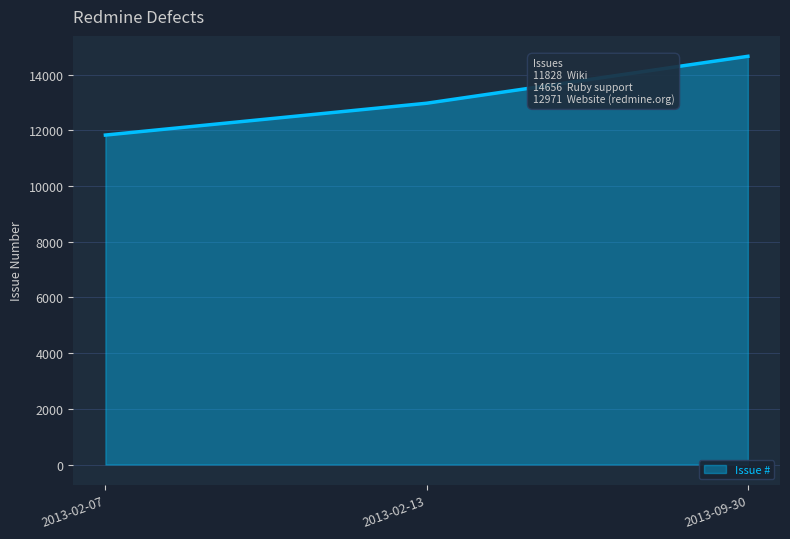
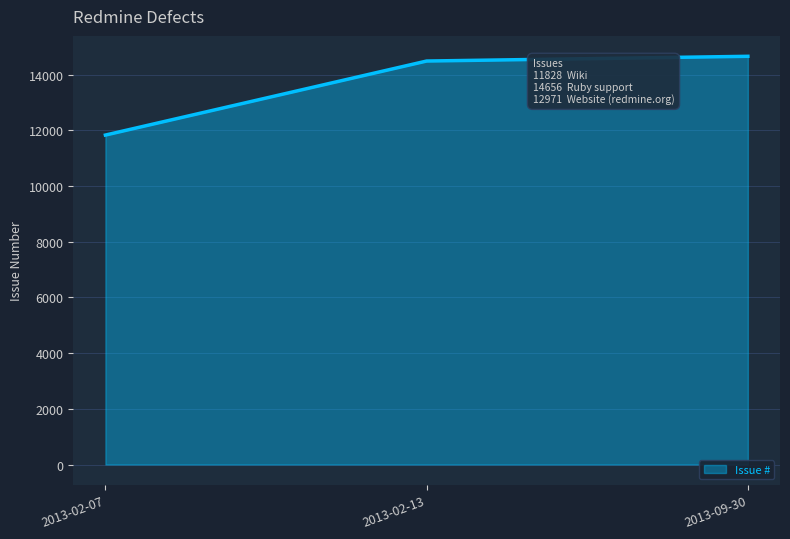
2013-02-13: 13000 -> 14500
